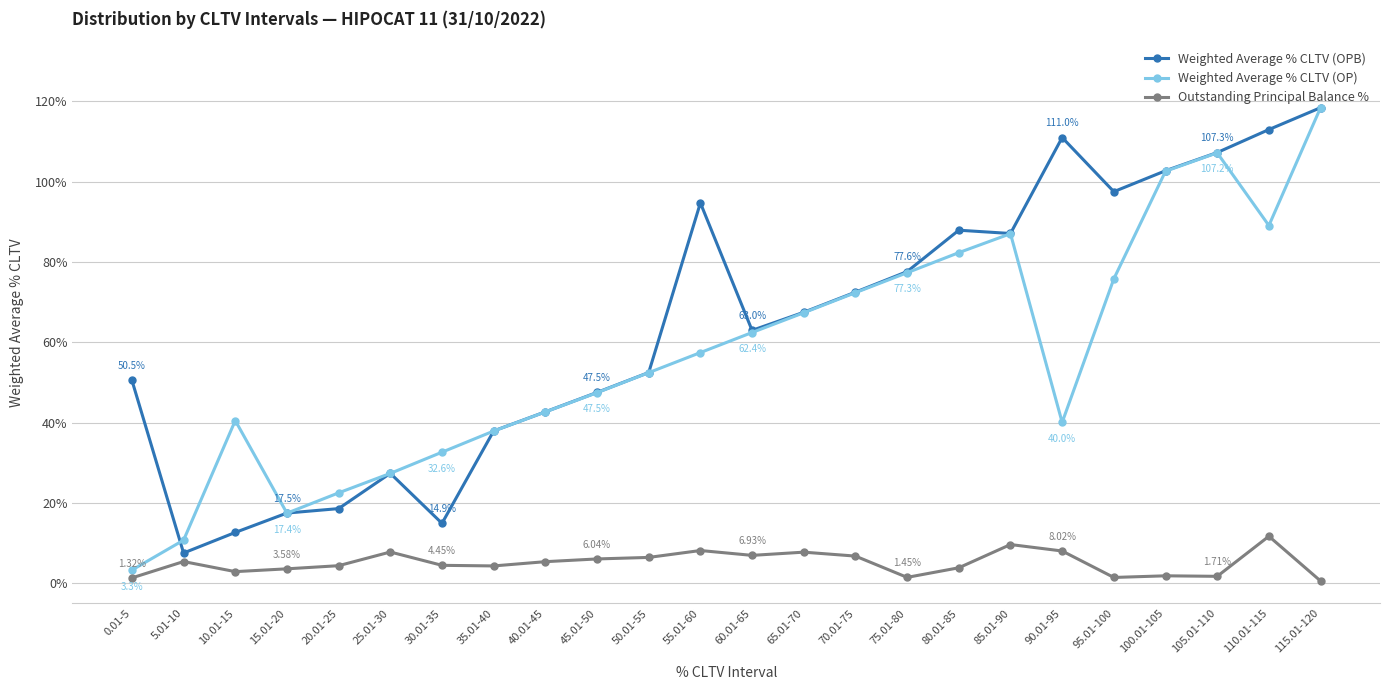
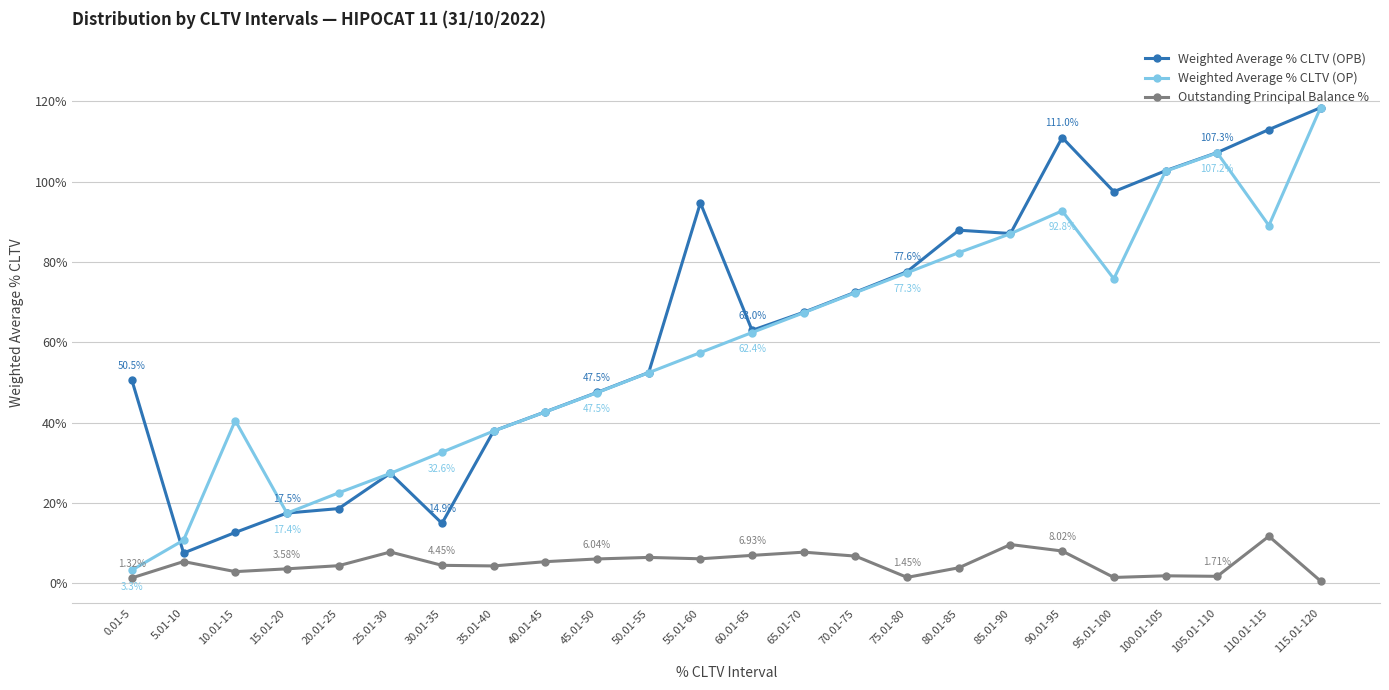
Outstanding Principal Balance %, 55.01-60: 8% -> 6%
Weighted Average % CLTV (OP), 90.01-95: 40.0% -> 92.8%
